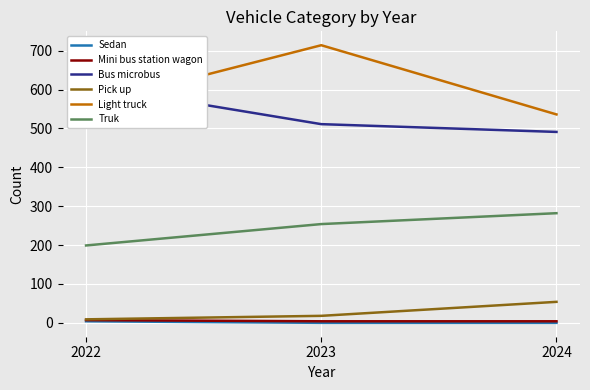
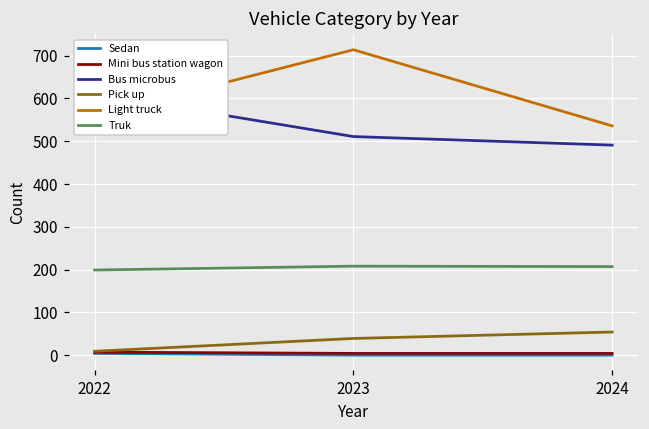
Pick up, 2023: 20 -> 40
Truk, 2023: 250 -> 210
Truk, 2024: 280 -> 210
